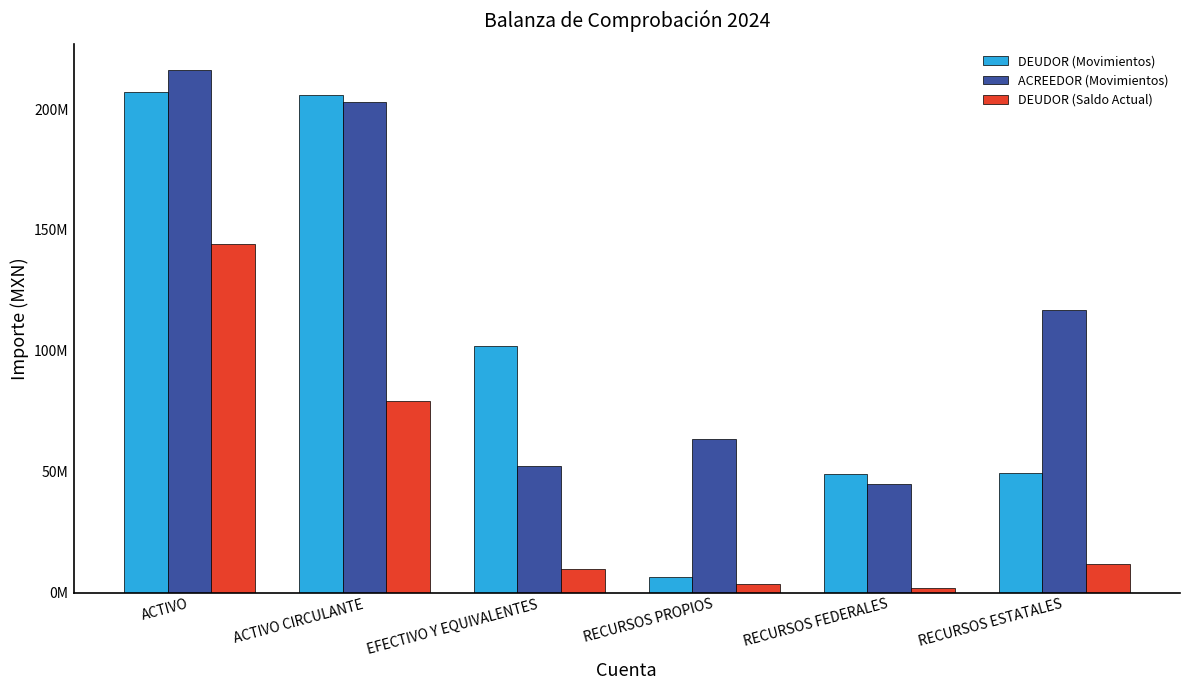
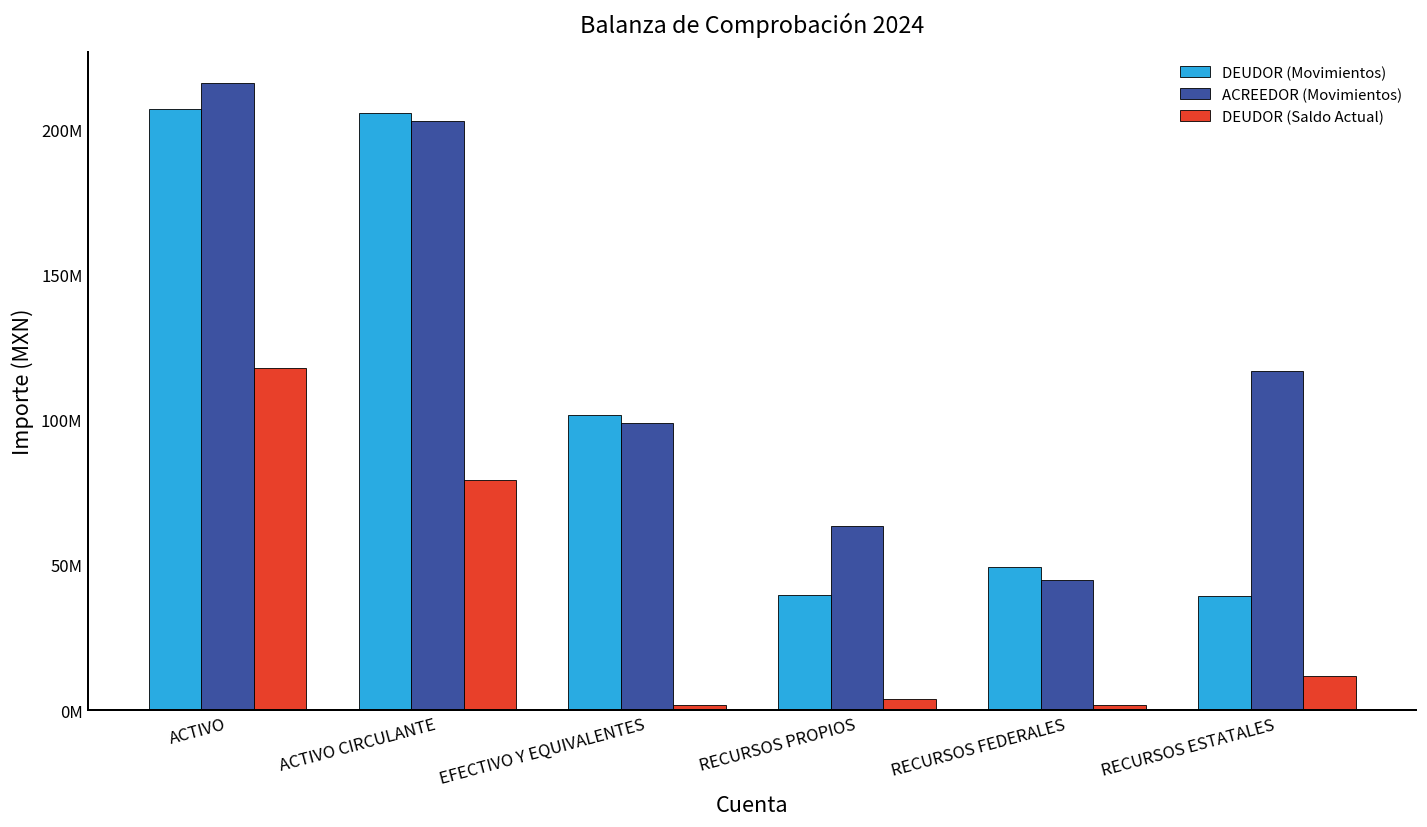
DEUDOR (Saldo Actual), ACTIVO: 144000000 -> 118000000
ACREEDOR (Movimientos), EFECTIVO Y EQUIVALENTES: 52000000 -> 99000000
DEUDOR (Saldo Actual), EFECTIVO Y EQUIVALENTES: 10000000 -> 2000000
DEUDOR (Movimientos), RECURSOS PROPIOS: 7000000 -> 40000000
DEUDOR (Movimientos), RECURSOS ESTATALES: 49000000 -> 39000000
